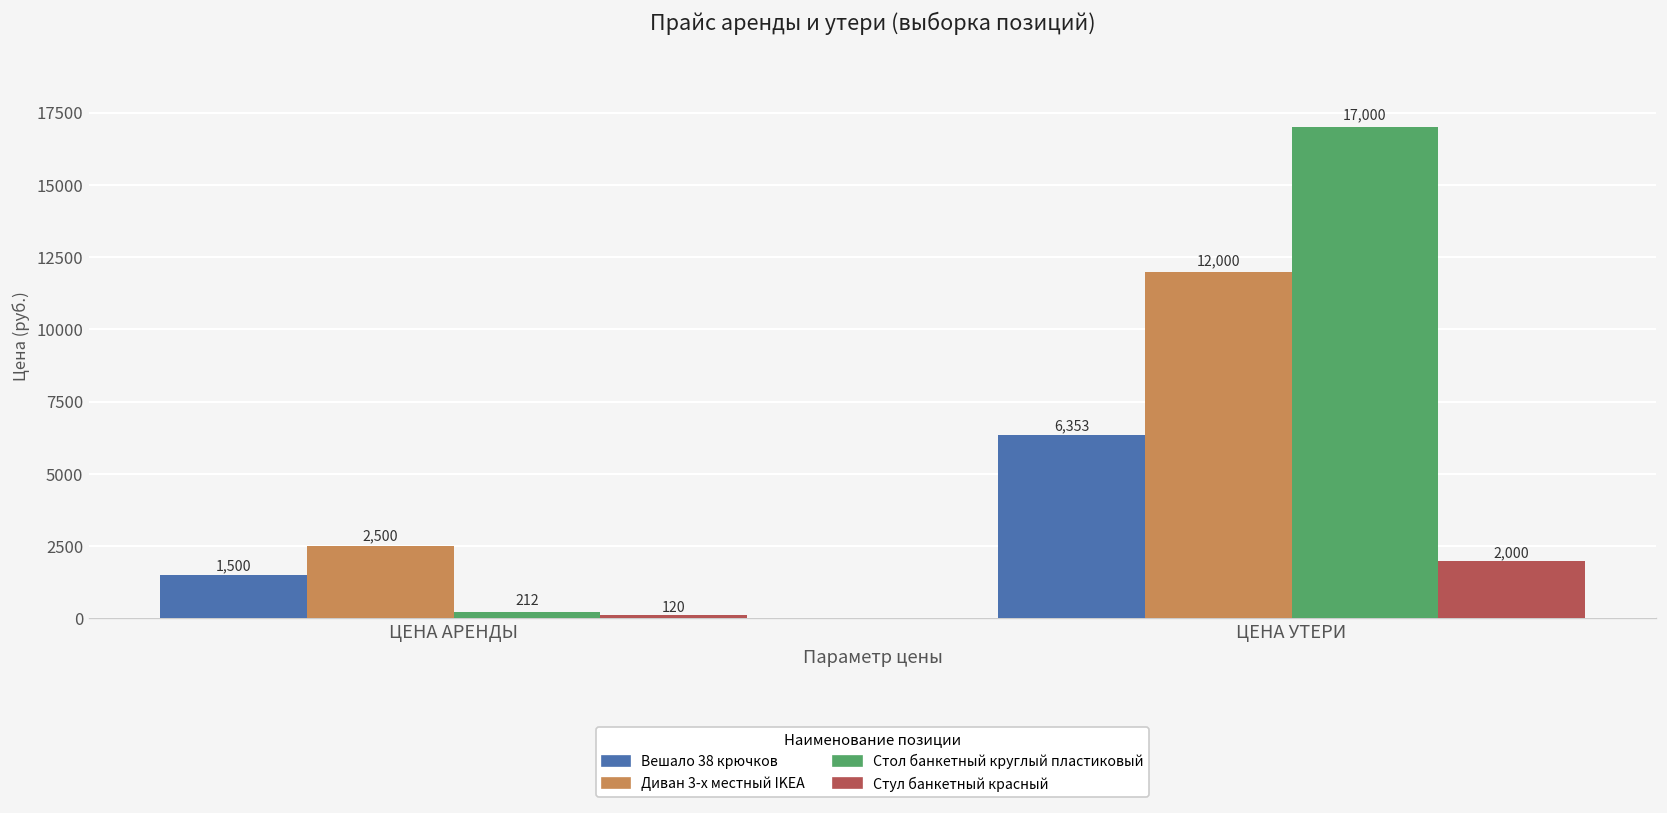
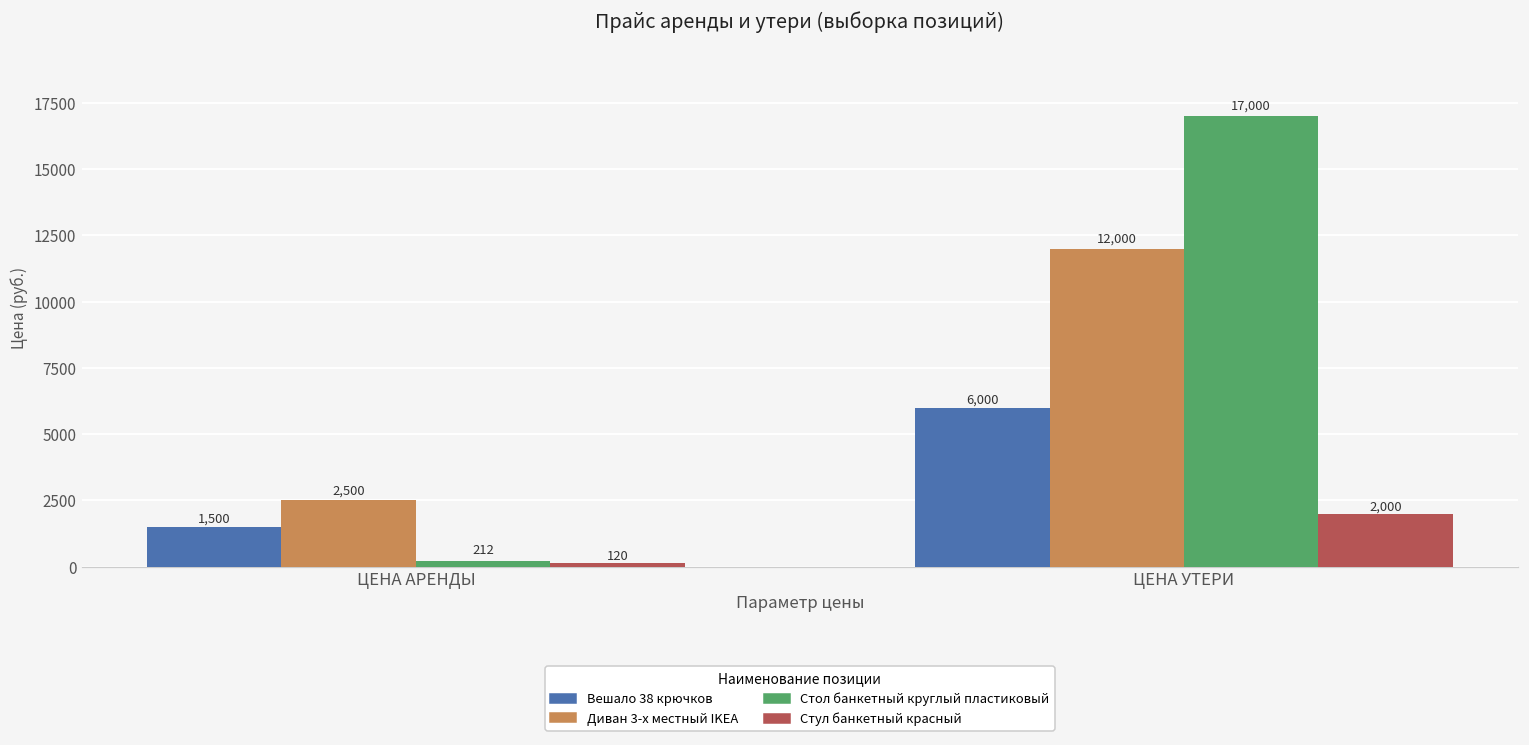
Вешало 38 крючков, ЦЕНА УТЕРИ: 6,353 -> 6,000
